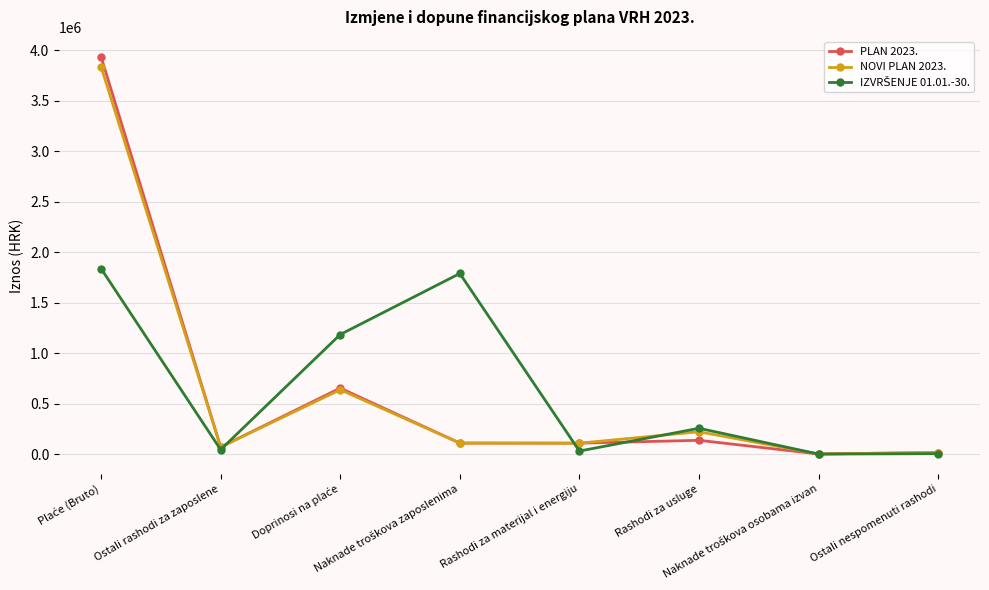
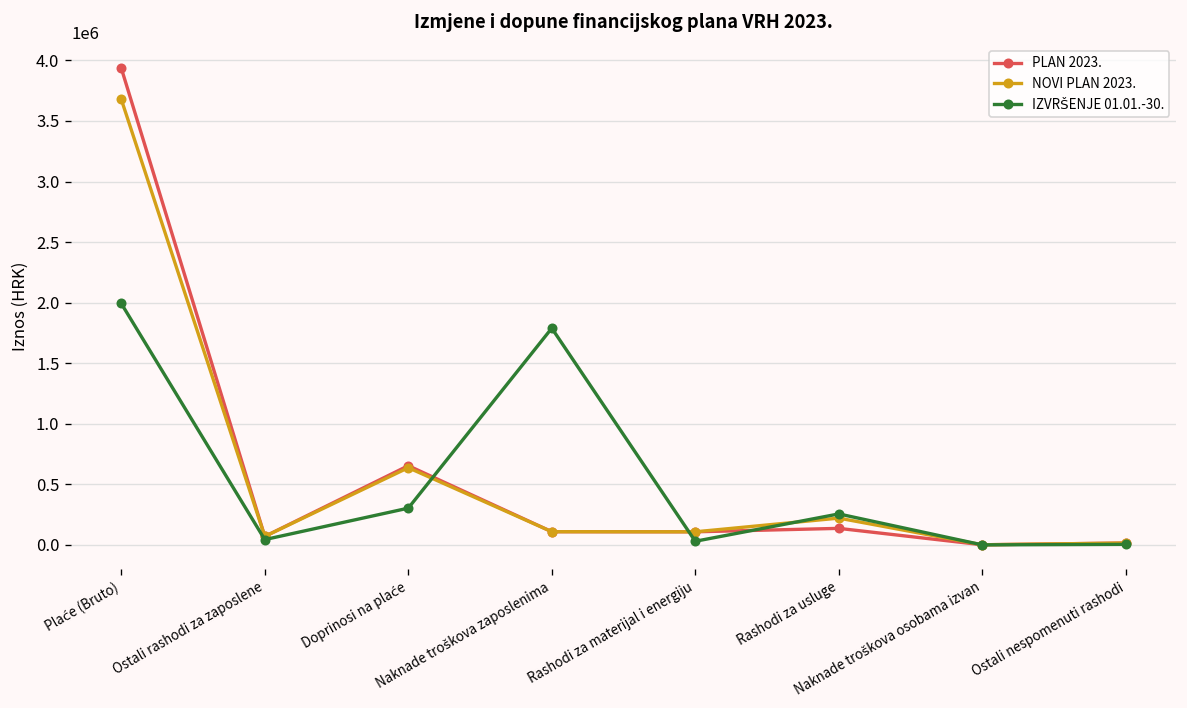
NOVI PLAN 2023., Plaće (Bruto): 3840000 -> 3680000
IZVRŠENJE 01.01.-30., Plaće (Bruto): 1840000 -> 1990000
IZVRŠENJE 01.01.-30., Doprinosi na plaće: 1180000 -> 300000
